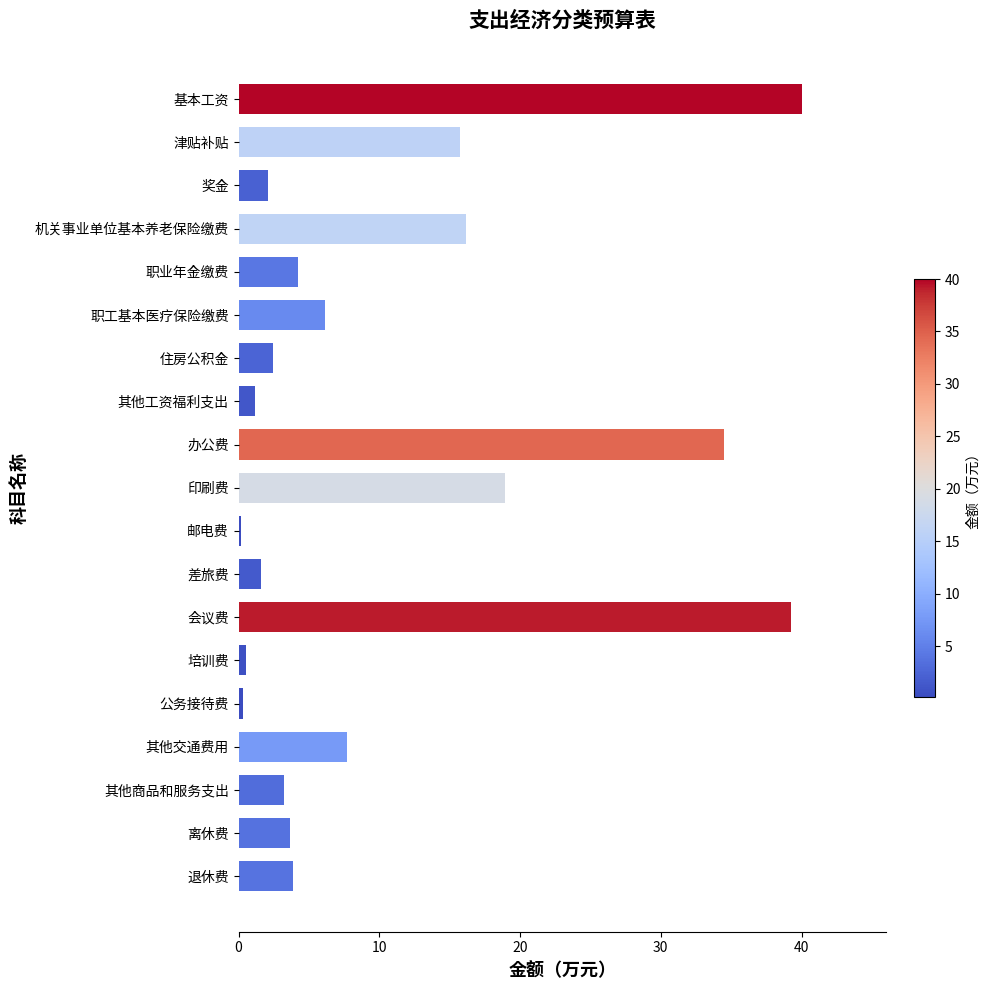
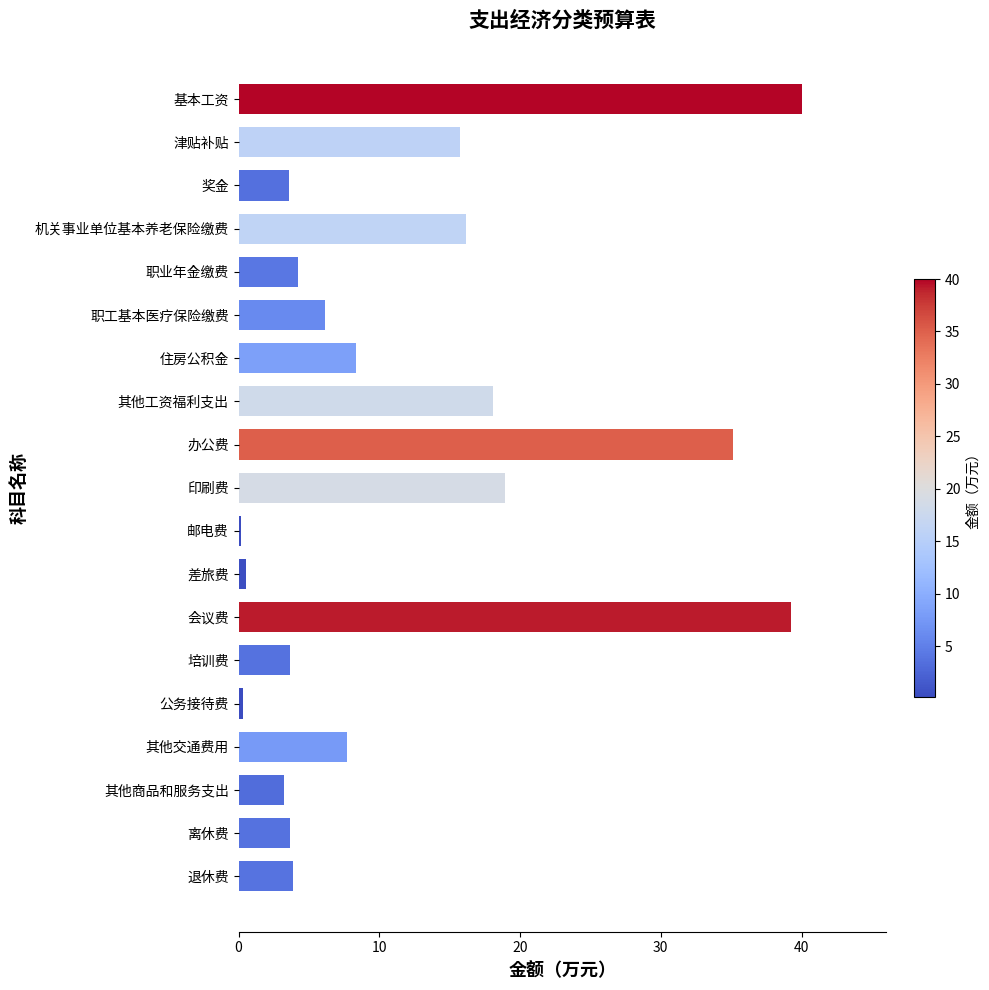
奖金: 2.1 -> 3.6
住房公积金: 2.5 -> 8.3
其他工资福利支出: 1.2 -> 18.1
办公费: 34.5 -> 35.1
差旅费: 1.6 -> 0.5
培训费: 0.6 -> 3.7
